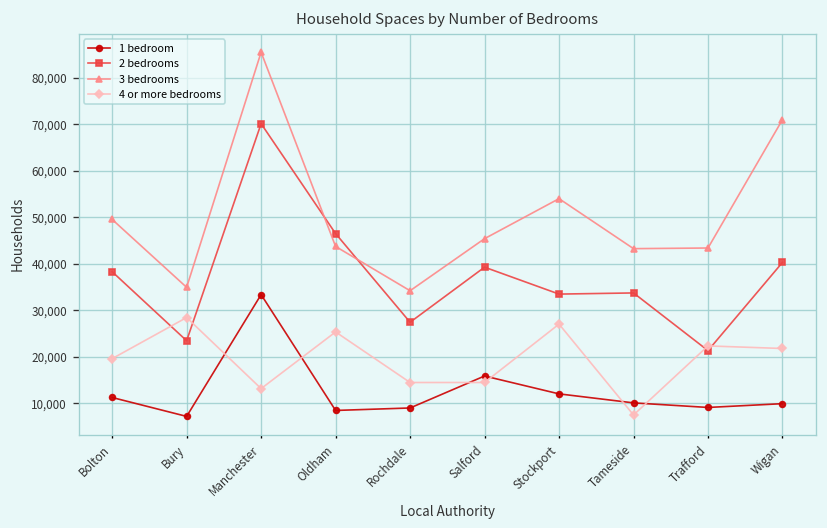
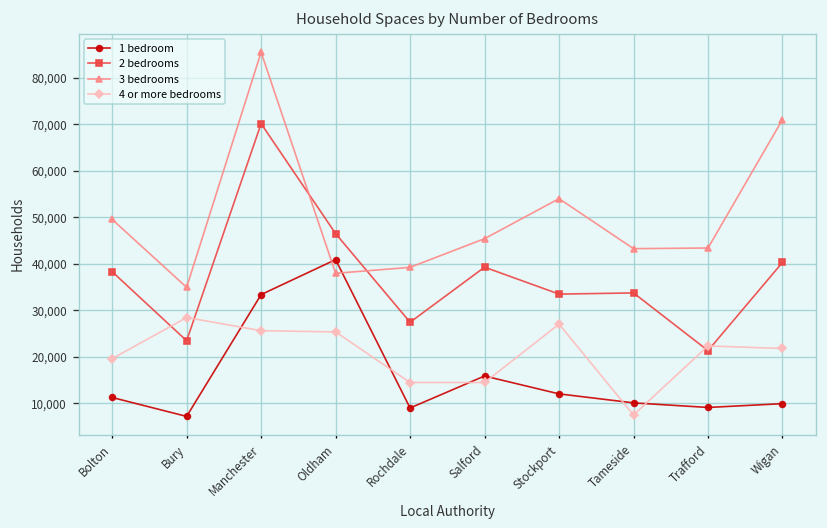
4 or more bedrooms, Manchester: 13,000 -> 26,000
1 bedroom, Oldham: 8,000 -> 41,000
3 bedrooms, Oldham: 44,000 -> 38,000
3 bedrooms, Rochdale: 34,000 -> 39,000
